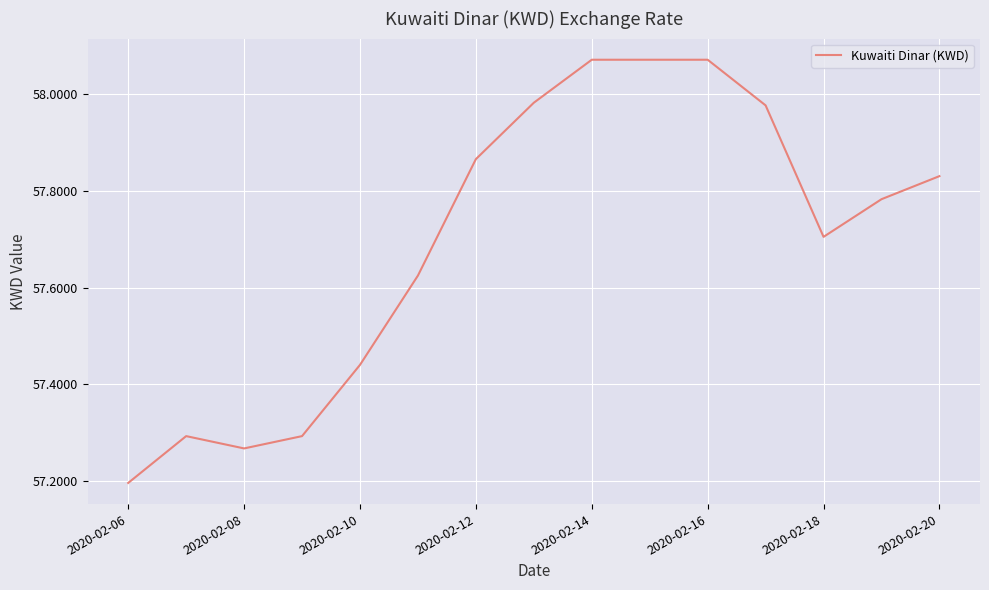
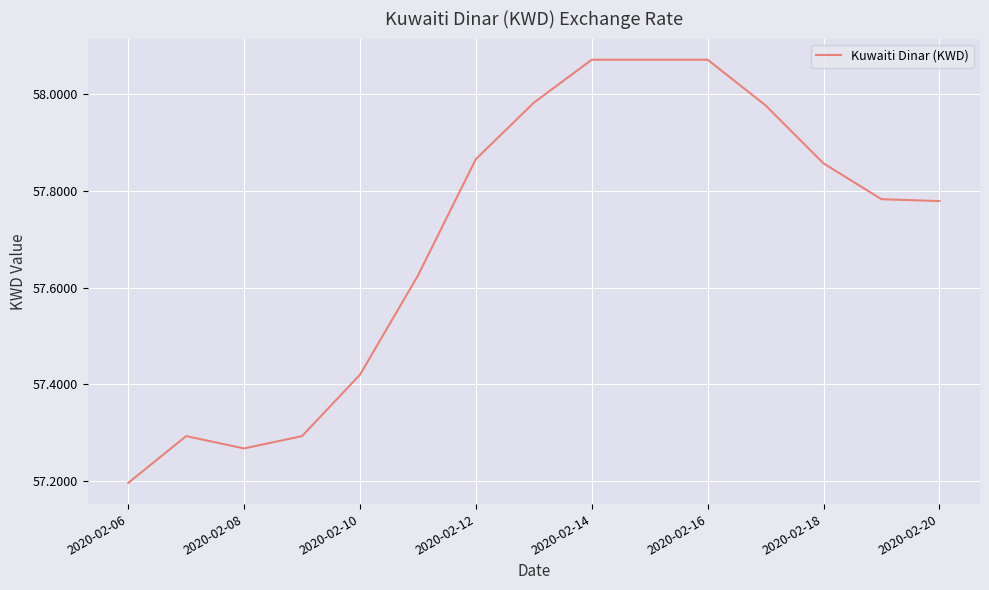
2020-02-10: 57.44 -> 57.42
2020-02-18: 57.70 -> 57.86
2020-02-20: 57.83 -> 57.78
